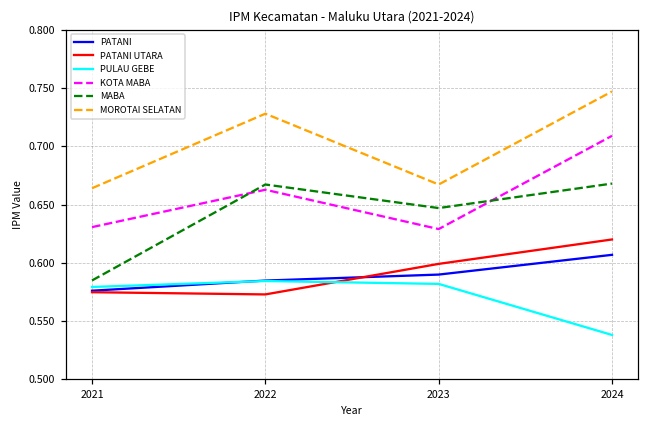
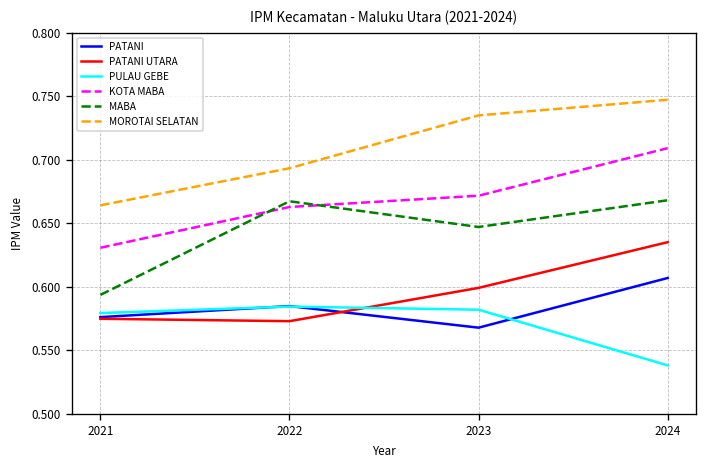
MABA, 2021: 0.585 -> 0.594
MOROTAI SELATAN, 2022: 0.728 -> 0.693
PATANI, 2023: 0.590 -> 0.568
KOTA MABA, 2023: 0.629 -> 0.672
MOROTAI SELATAN, 2023: 0.667 -> 0.735
PATANI UTARA, 2024: 0.620 -> 0.635
